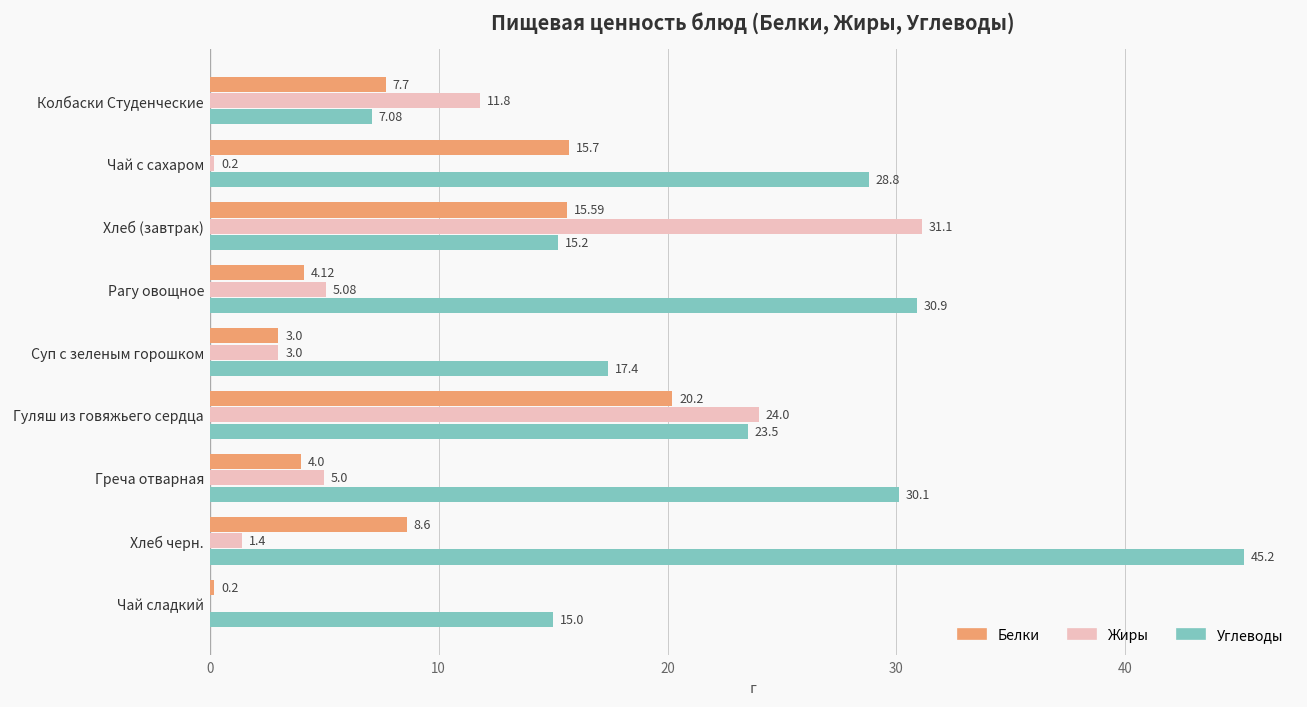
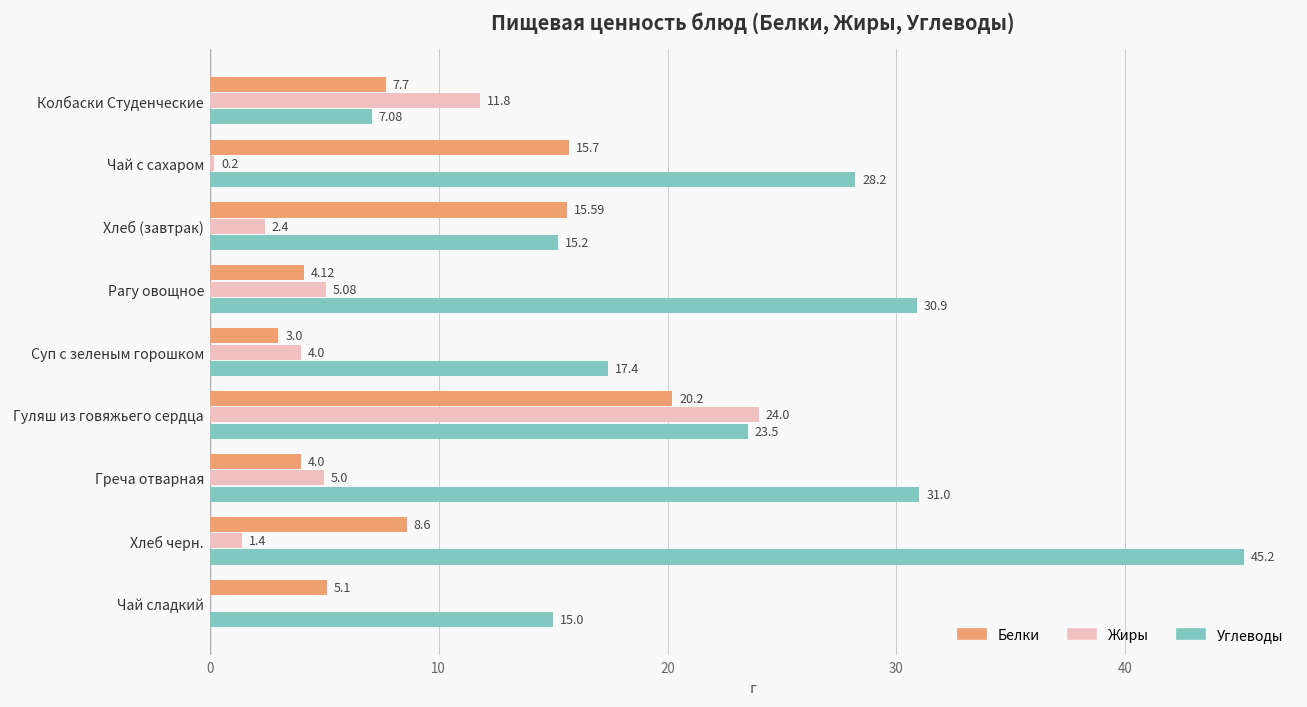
Углеводы, Чай с сахаром: 28.8 -> 28.2
Жиры, Хлеб (завтрак): 31.1 -> 2.4
Жиры, Суп с зеленым горошком: 3.0 -> 4.0
Углеводы, Греча отварная: 30.1 -> 31.0
Белки, Чай сладкий: 0.2 -> 5.1
